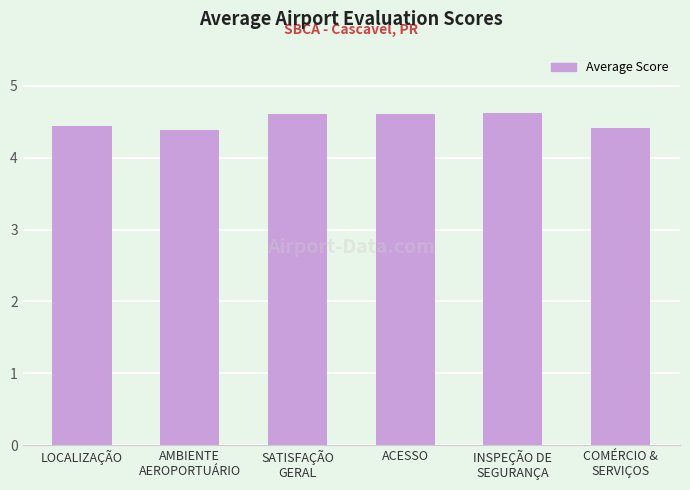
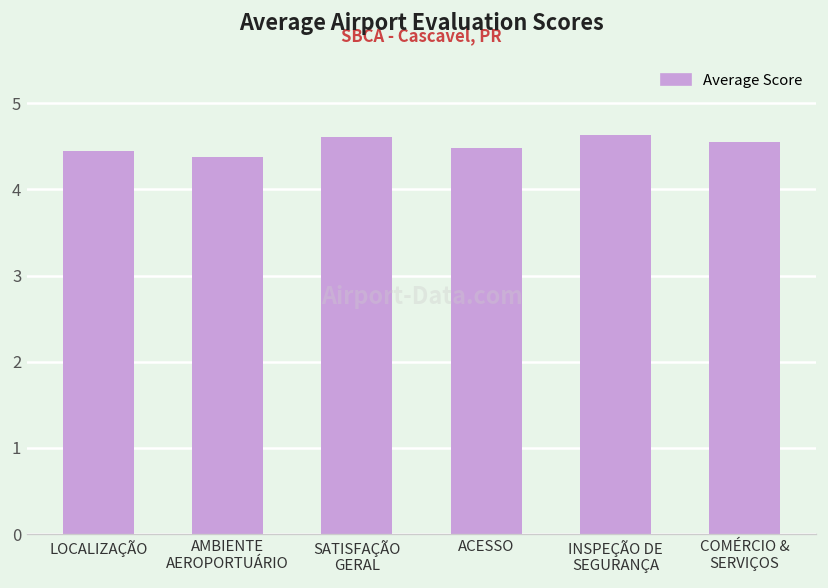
ACESSO: 4.6 -> 4.5
COMÉRCIO & SERVIÇOS: 4.4 -> 4.6
